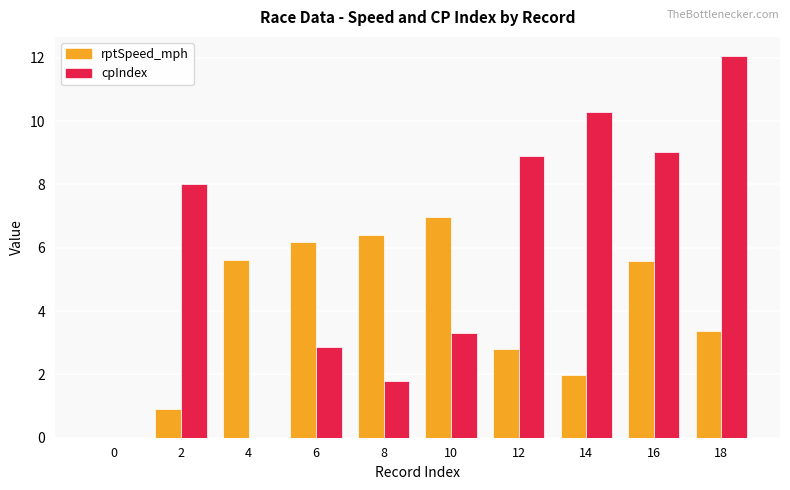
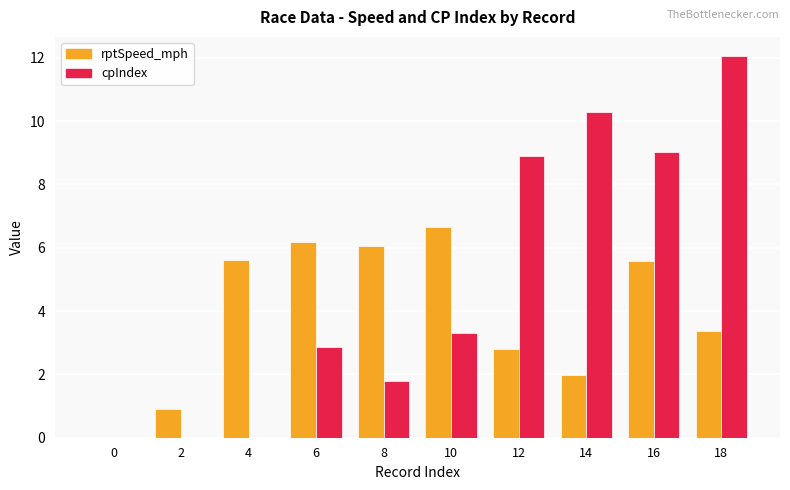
cpIndex, 2: 8 -> 0
rptSpeed_mph, 8: 6.4 -> 6.1
rptSpeed_mph, 10: 7.0 -> 6.6
